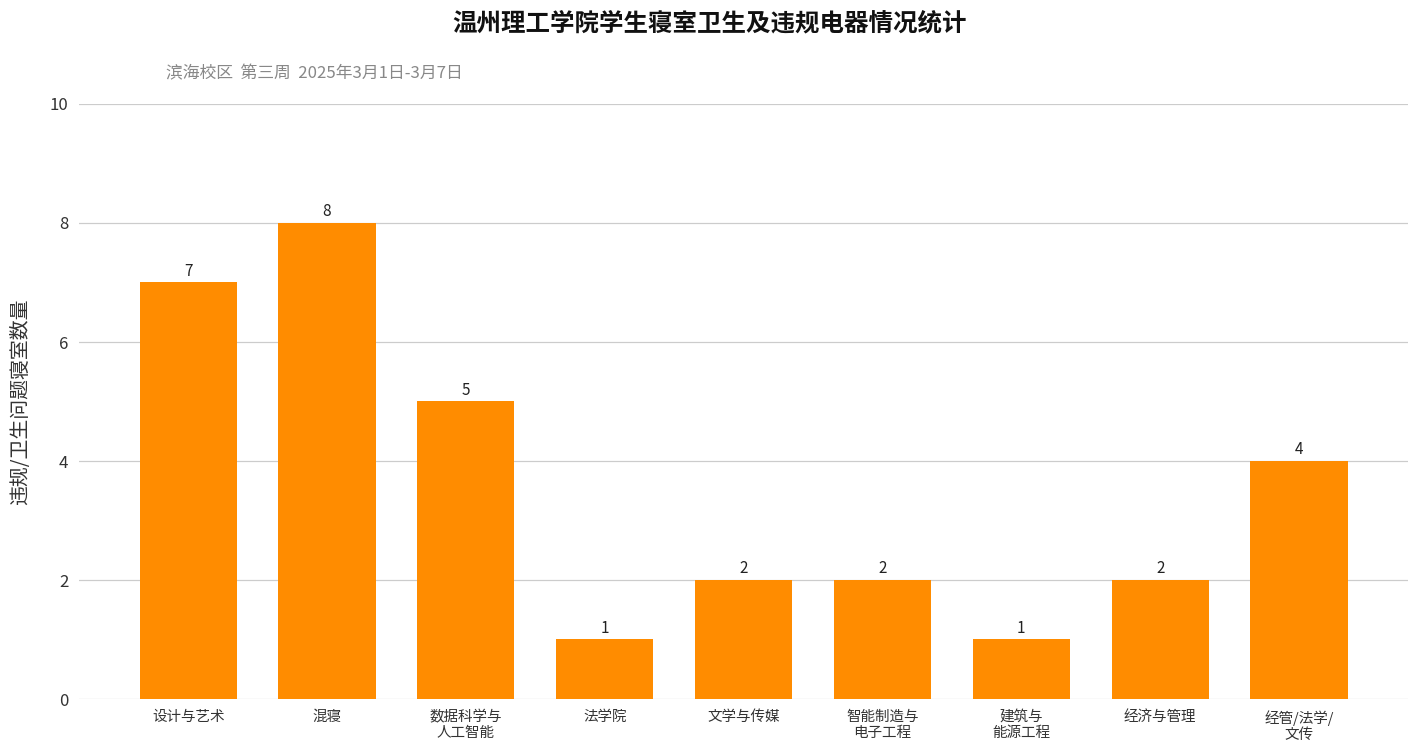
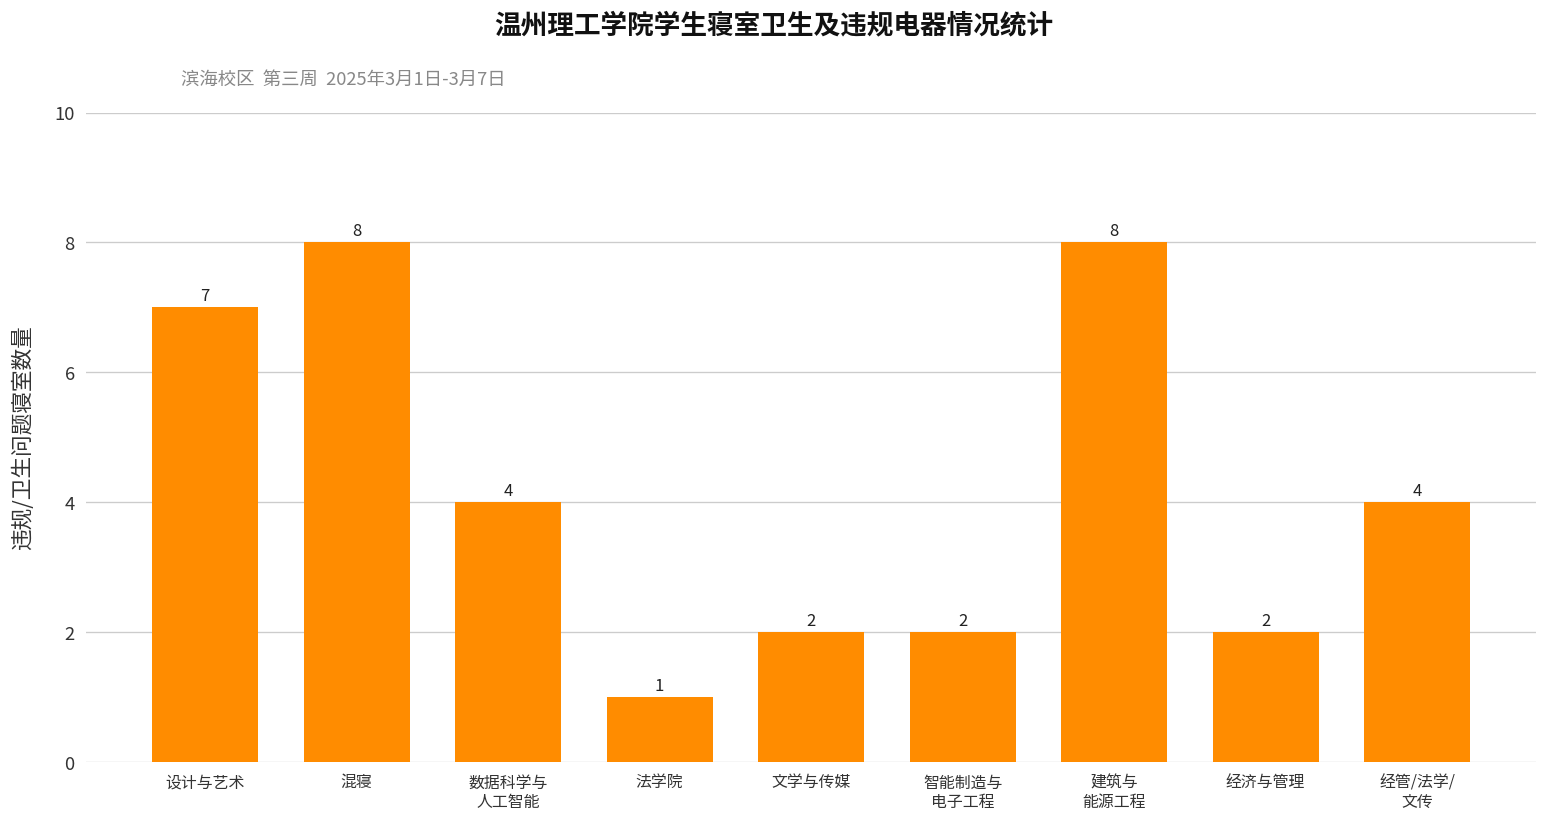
数据科学与 人工智能: 5 -> 4
建筑与 能源工程: 1 -> 8
